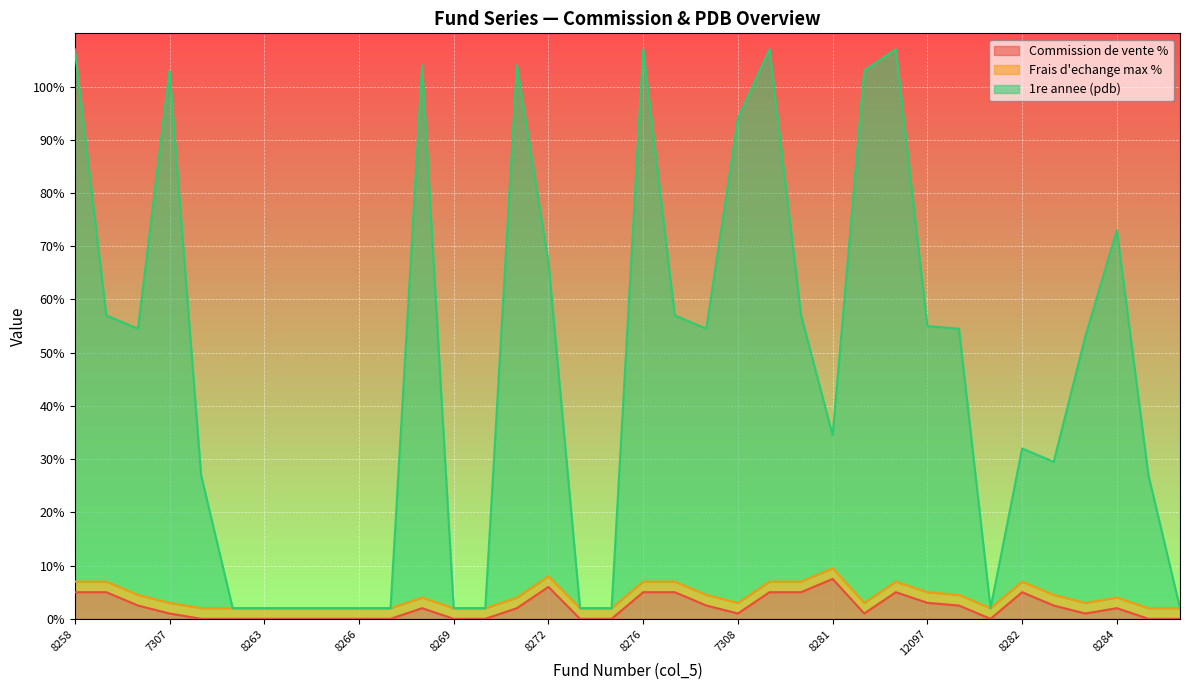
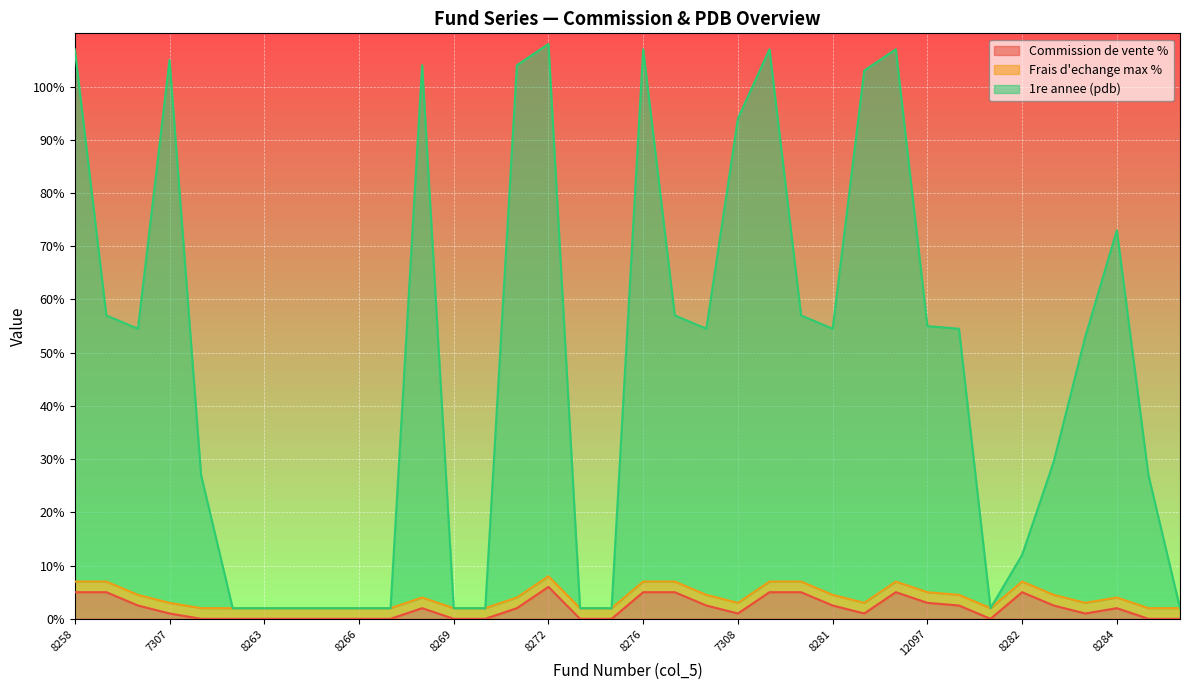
1re annee (pdb), 7307: 100% -> 102%
1re annee (pdb), 8272: 59% -> 100%
Commission de vente %, 8281: 8% -> 3%
1re annee (pdb), 8281: 25% -> 50%
1re annee (pdb), 8282: 25% -> 5%
